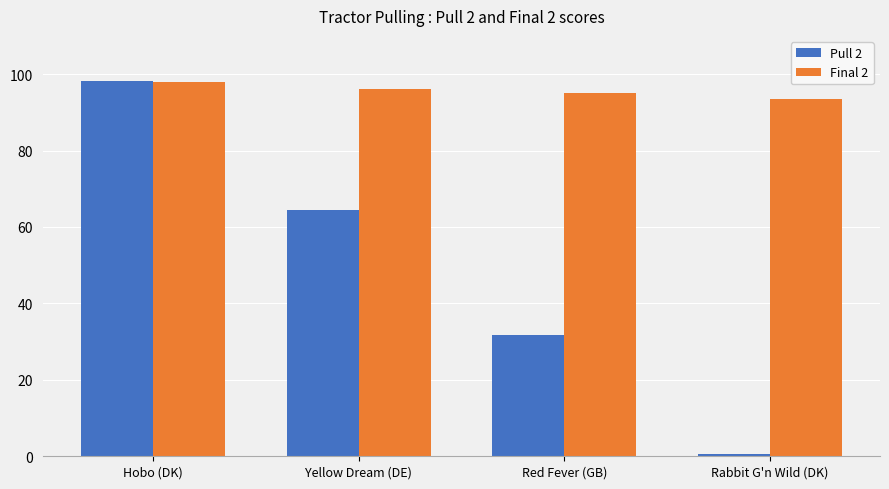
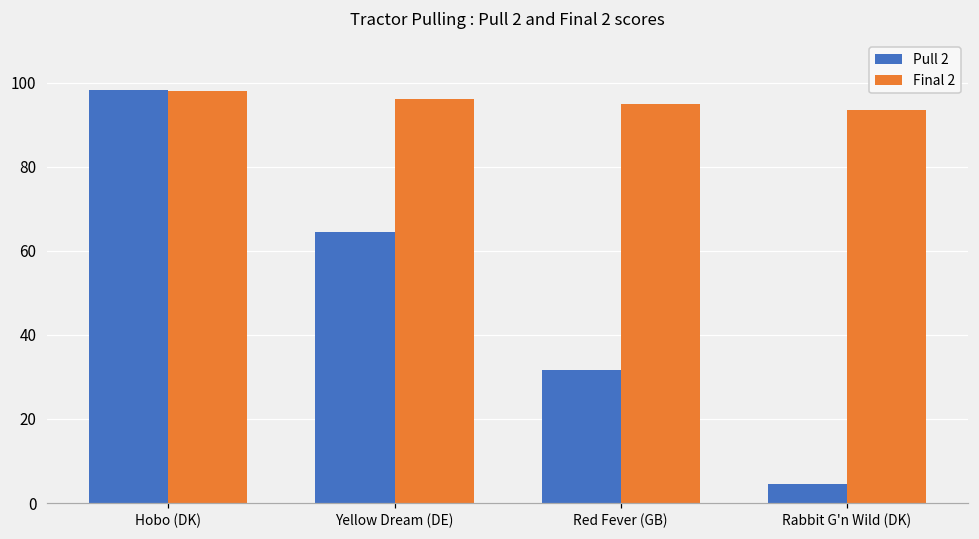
Pull 2, Rabbit G'n Wild (DK): 1 -> 5
